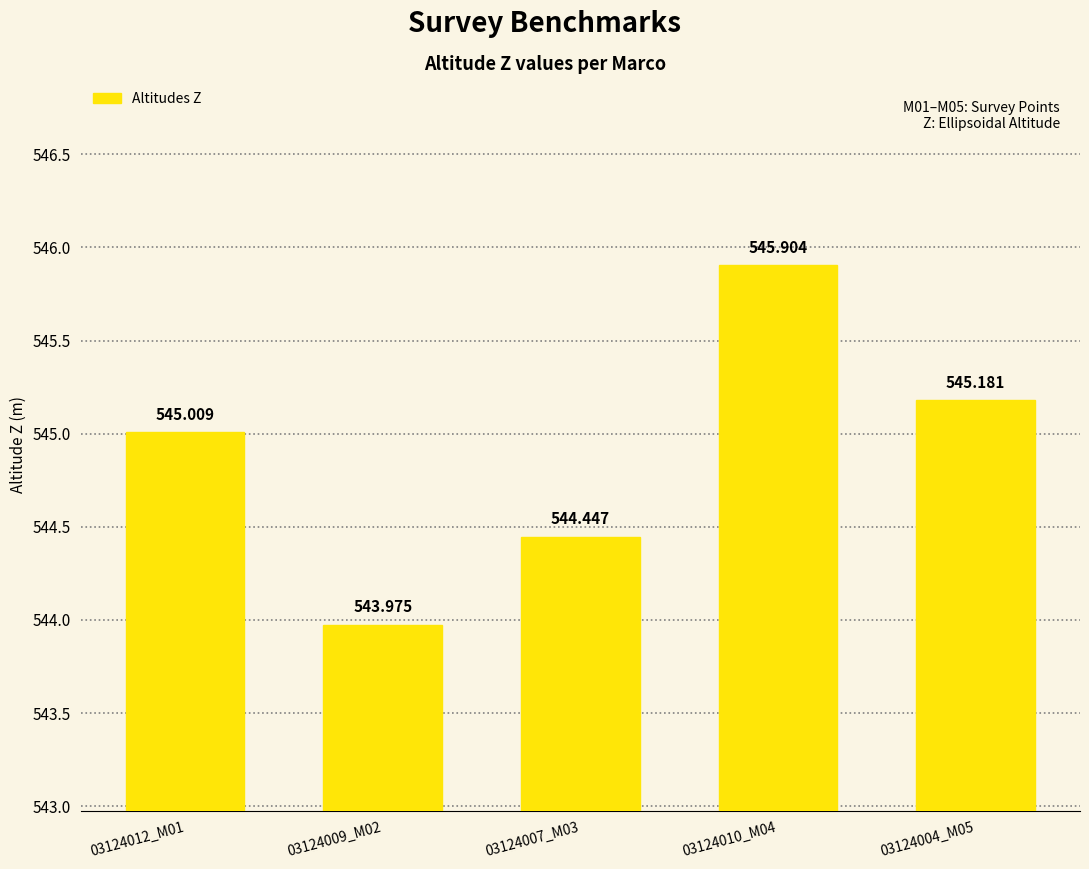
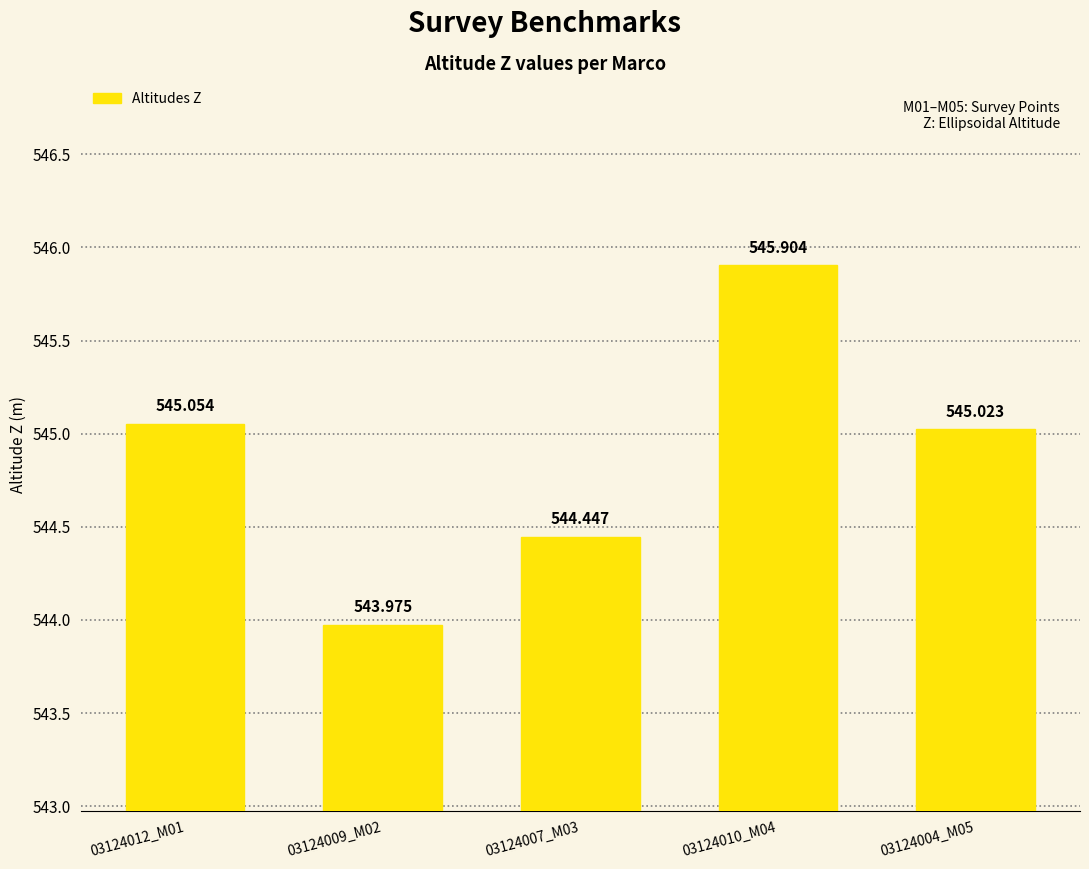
03124012_M01: 545.009 -> 545.054
03124004_M05: 545.181 -> 545.023
